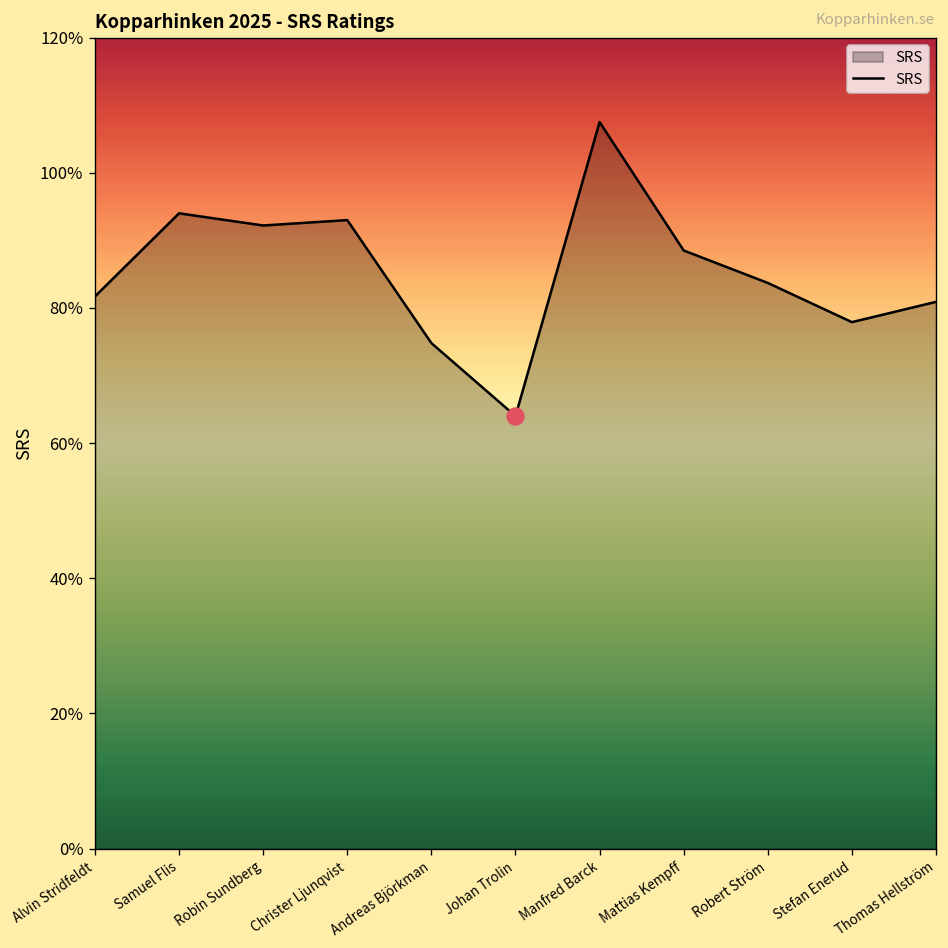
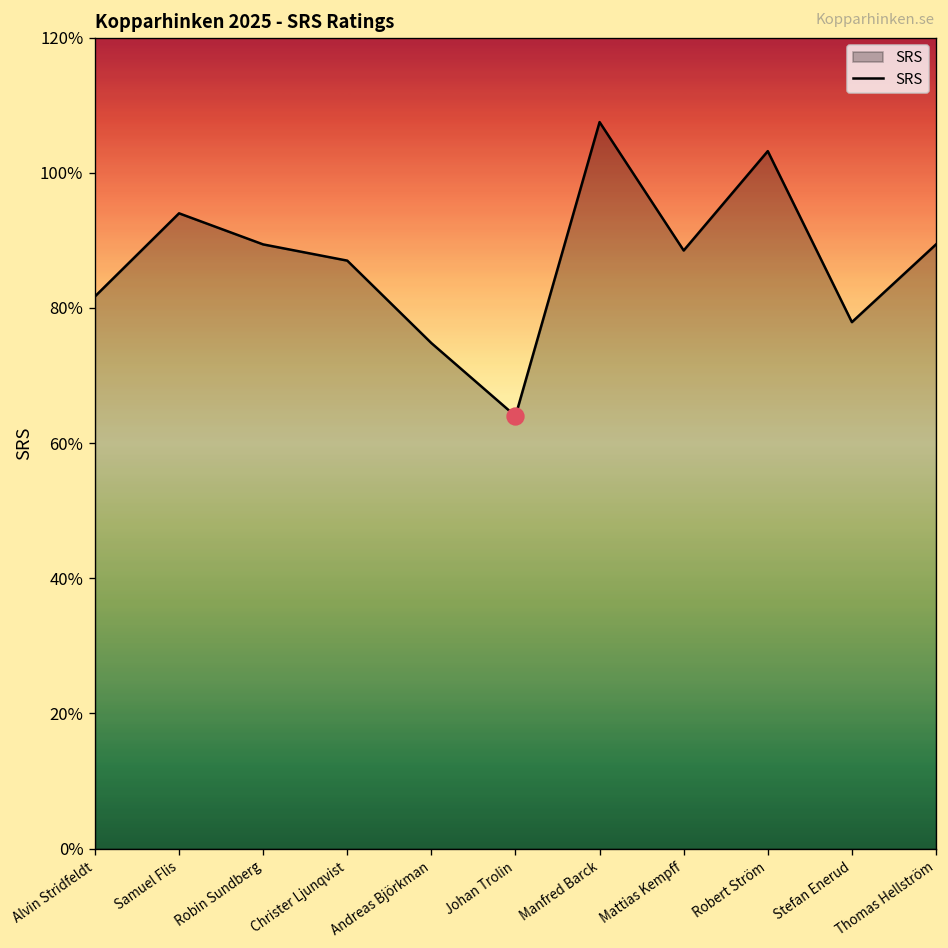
SRS, Robin Sundberg: 92% -> 89%
SRS, Christer Ljunqvist: 93% -> 87%
SRS, Robert Ström: 84% -> 103%
SRS, Thomas Hellström: 81% -> 89%
